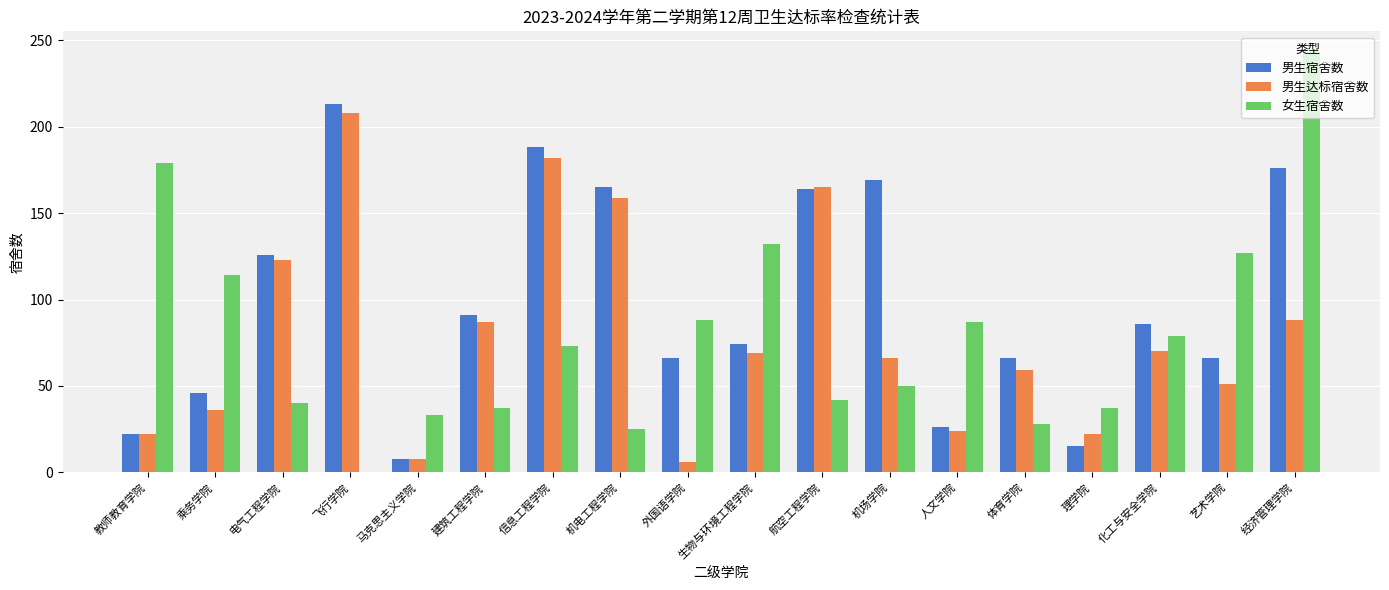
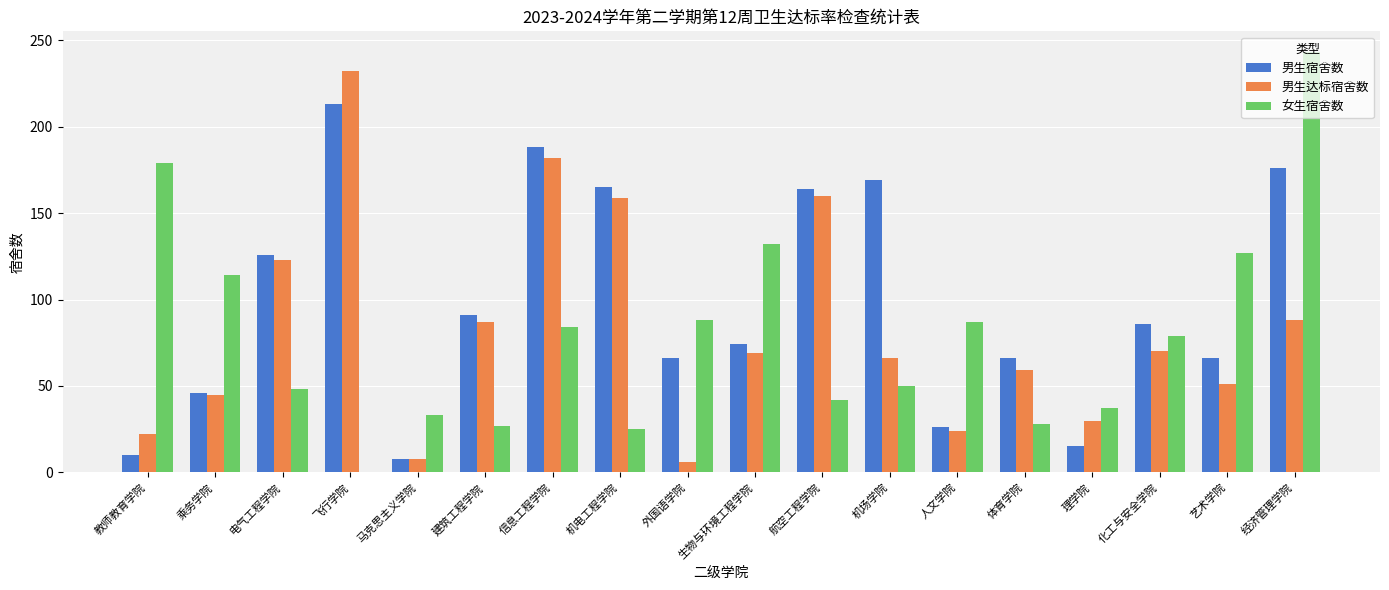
男生宿舍数, 教师教育学院: 22 -> 10
男生达标宿舍数, 乘务学院: 36 -> 45
女生宿舍数, 电气工程学院: 40 -> 48
男生达标宿舍数, 飞行学院: 208 -> 232
女生宿舍数, 建筑工程学院: 37 -> 27
女生宿舍数, 信息工程学院: 73 -> 84
男生达标宿舍数, 航空工程学院: 165 -> 160
男生达标宿舍数, 理学院: 22 -> 30
